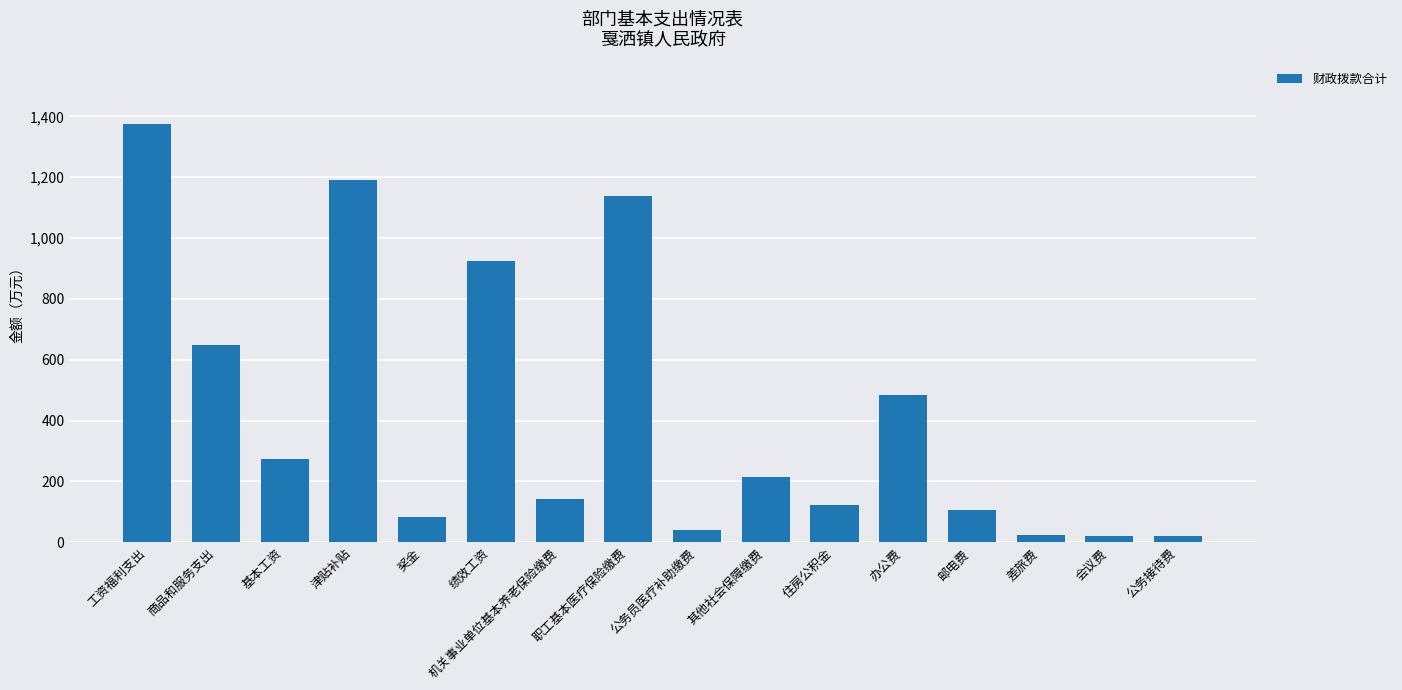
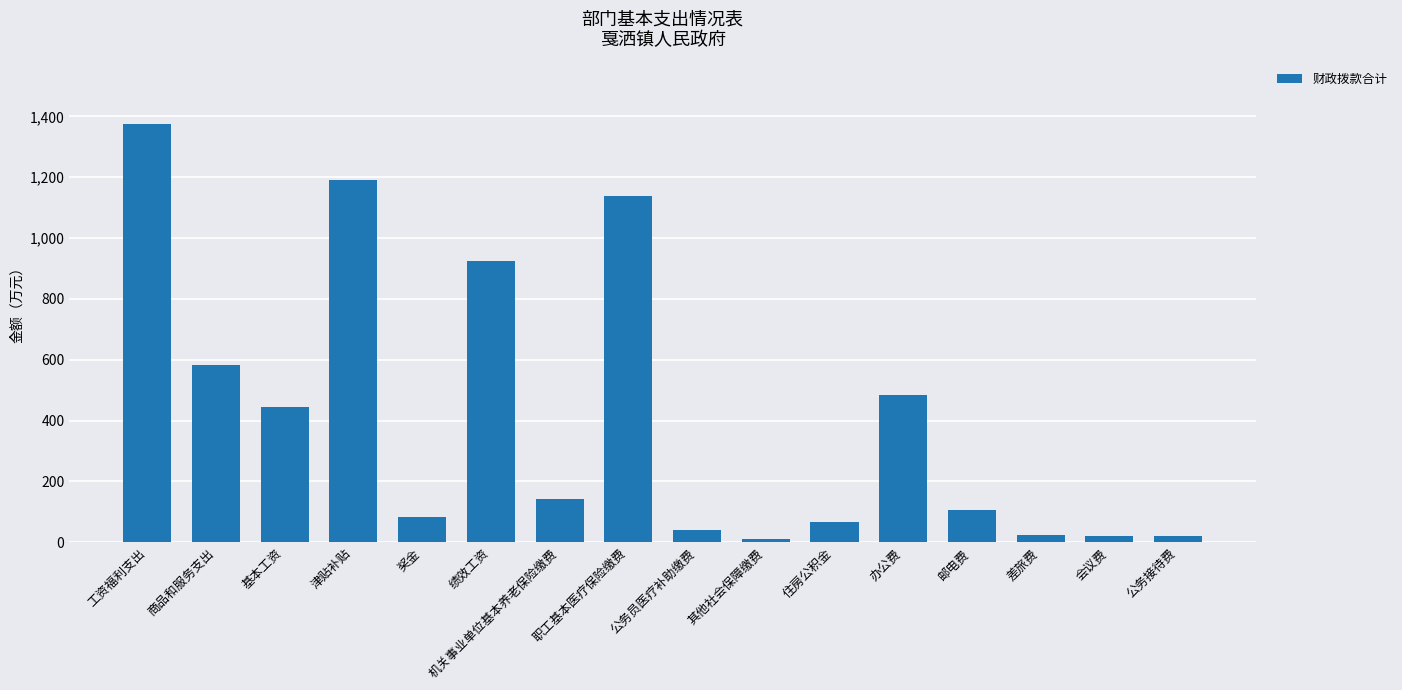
商品和服务支出: 650 -> 580
基本工资: 270 -> 440
其他社会保障缴费: 210 -> 10
住房公积金: 120 -> 70
